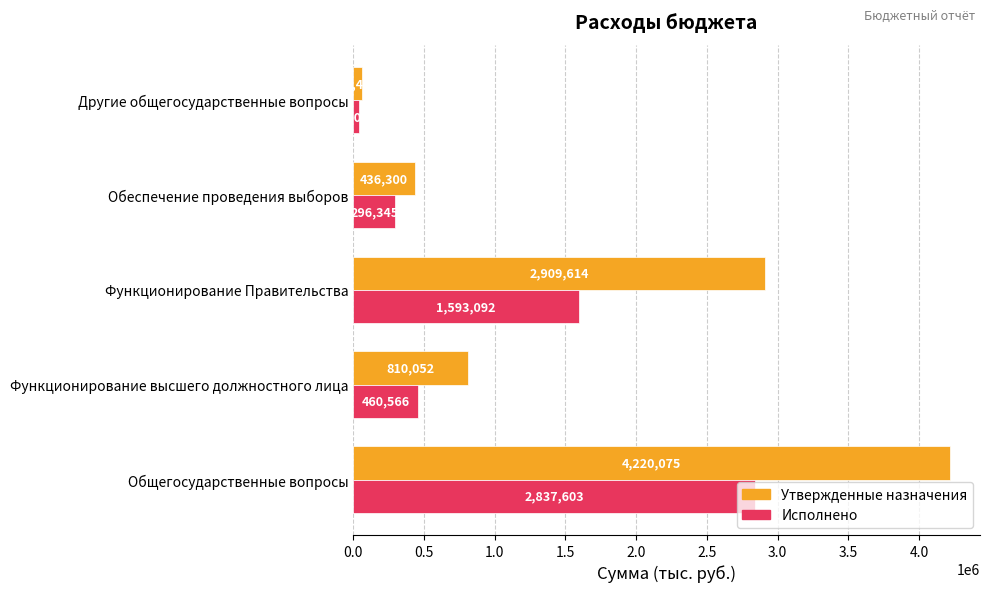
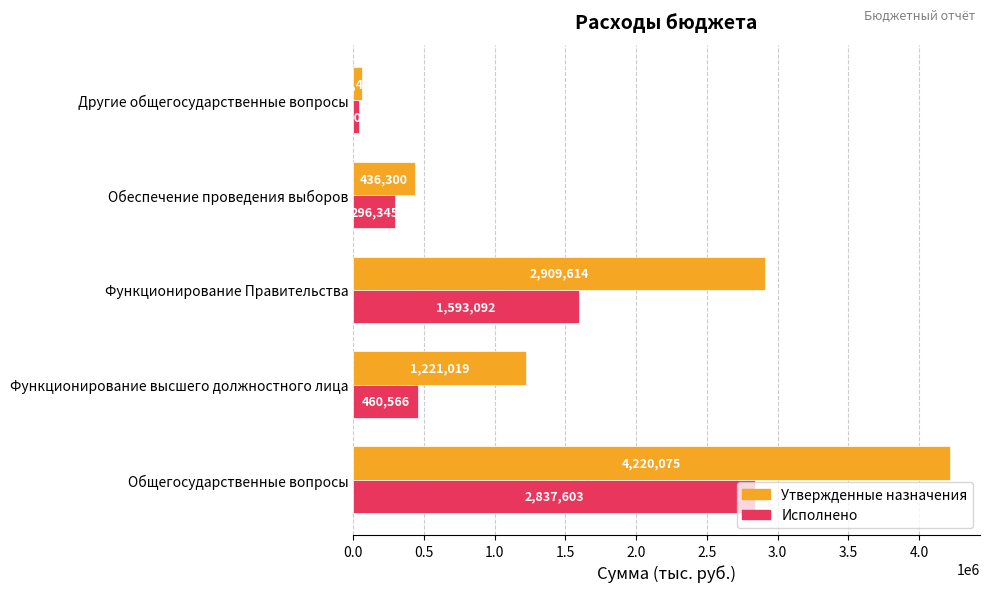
Утвержденные назначения, Функционирование высшего должностного лица: 810,052 -> 1,221,019
